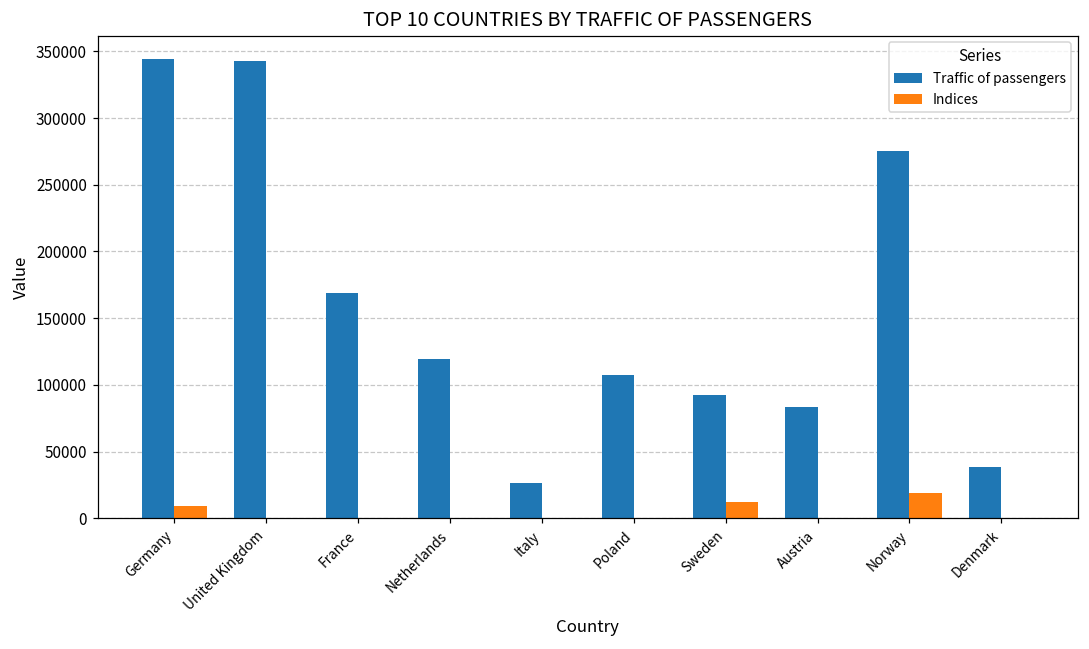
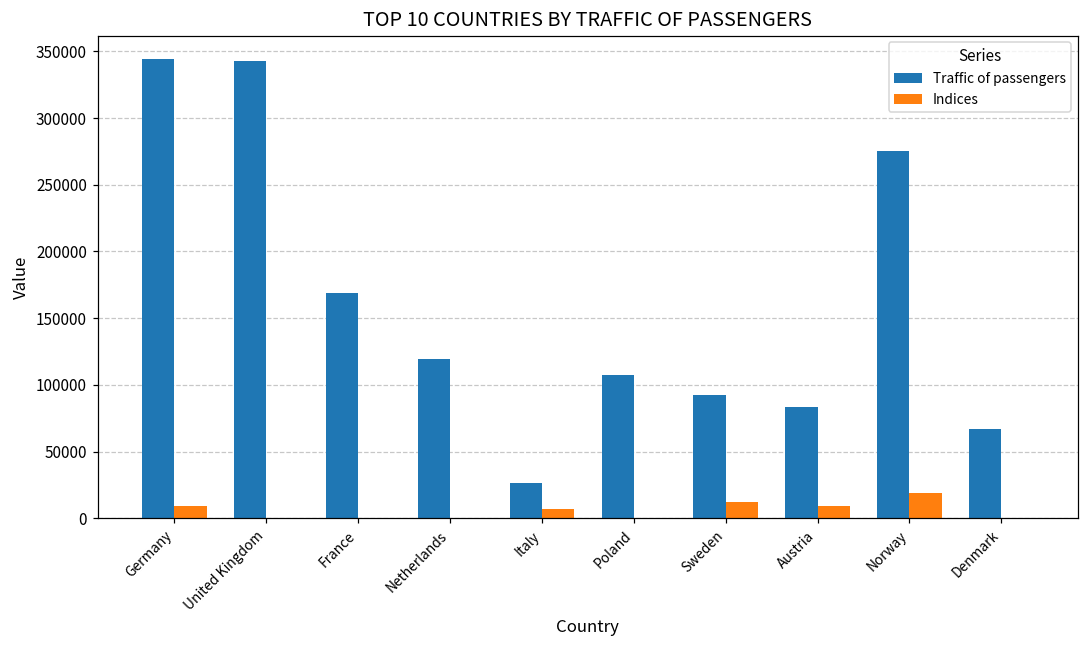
Indices, Italy: 0 -> 7000
Indices, Austria: 0 -> 9000
Traffic of passengers, Denmark: 38000 -> 67000
